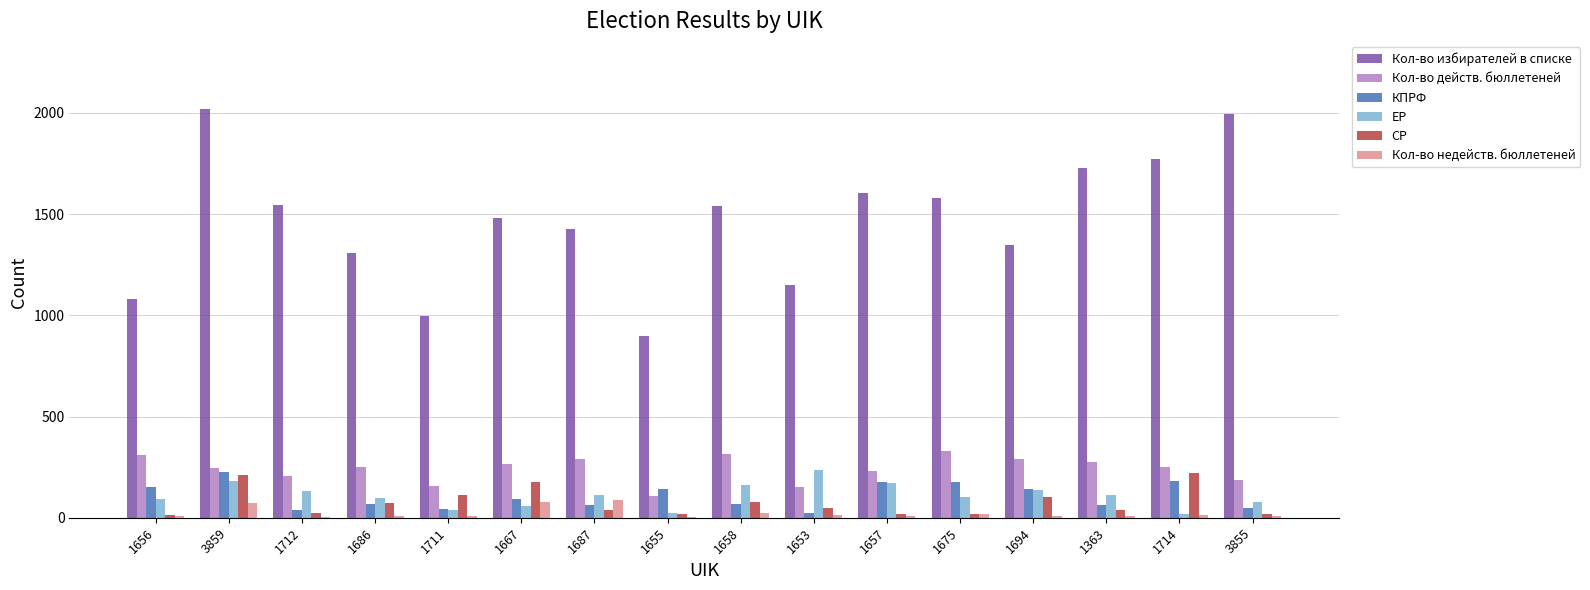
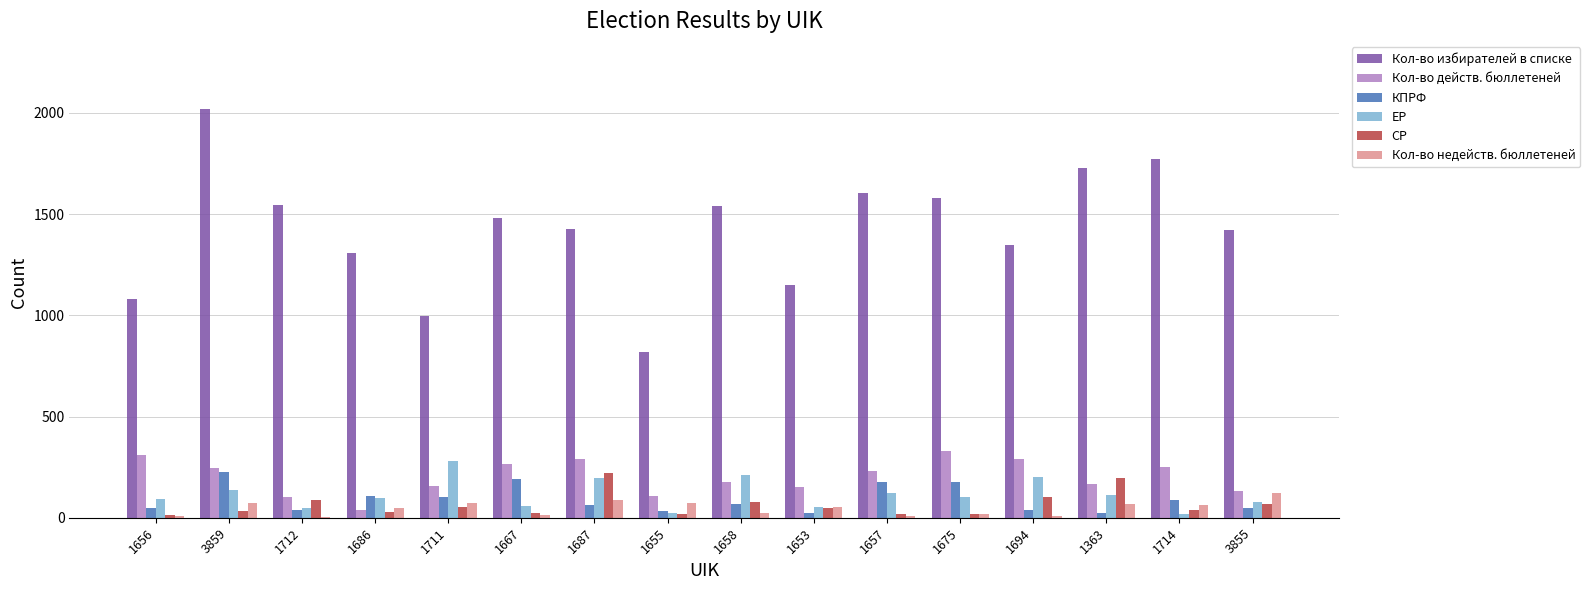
КПРФ, 1656: 150 -> 50
ЕР, 3859: 180 -> 140
СР, 3859: 210 -> 30
Кол-во действ. бюллетеней, 1712: 210 -> 100
ЕР, 1712: 130 -> 50
СР, 1712: 20 -> 90
Кол-во действ. бюллетеней, 1686: 250 -> 40
КПРФ, 1686: 70 -> 110
СР, 1686: 80 -> 30
Кол-во недейств. бюллетеней, 1686: 10 -> 50
КПРФ, 1711: 40 -> 100
ЕР, 1711: 40 -> 280
СР, 1711: 110 -> 50
Кол-во недейств. бюллетеней, 1711: 10 -> 80
КПРФ, 1667: 90 -> 190
СР, 1667: 180 -> 20
Кол-во недейств. бюллетеней, 1667: 80 -> 10
ЕР, 1687: 110 -> 200
СР, 1687: 40 -> 220
Кол-во избирателей в списке, 1655: 900 -> 820
КПРФ, 1655: 140 -> 30
Кол-во недейств. бюллетеней, 1655: 0 -> 70
Кол-во действ. бюллетеней, 1658: 310 -> 180
ЕР, 1658: 160 -> 210
ЕР, 1653: 230 -> 50
Кол-во недейств. бюллетеней, 1653: 10 -> 60
ЕР, 1657: 170 -> 120
КПРФ, 1694: 140 -> 40
ЕР, 1694: 140 -> 200
Кол-во действ. бюллетеней, 1363: 280 -> 170
КПРФ, 1363: 60 -> 20
СР, 1363: 40 -> 190
Кол-во недейств. бюллетеней, 1363: 10 -> 70
КПРФ, 1714: 180 -> 90
СР, 1714: 220 -> 40
Кол-во недейств. бюллетеней, 1714: 10 -> 60
Кол-во избирателей в списке, 3855: 2000 -> 1420
Кол-во действ. бюллетеней, 3855: 190 -> 130
СР, 3855: 20 -> 70
Кол-во недейств. бюллетеней, 3855: 10 -> 120
